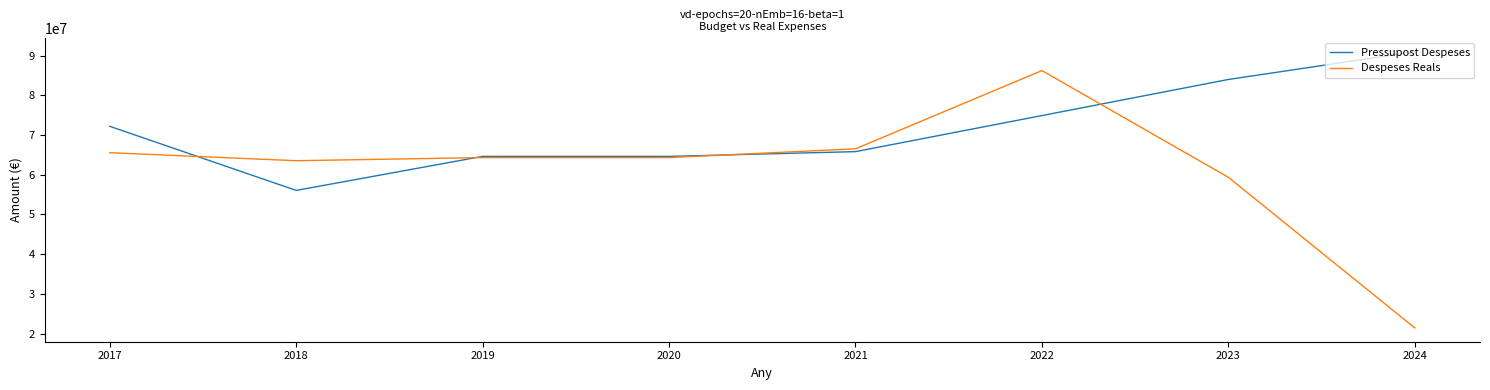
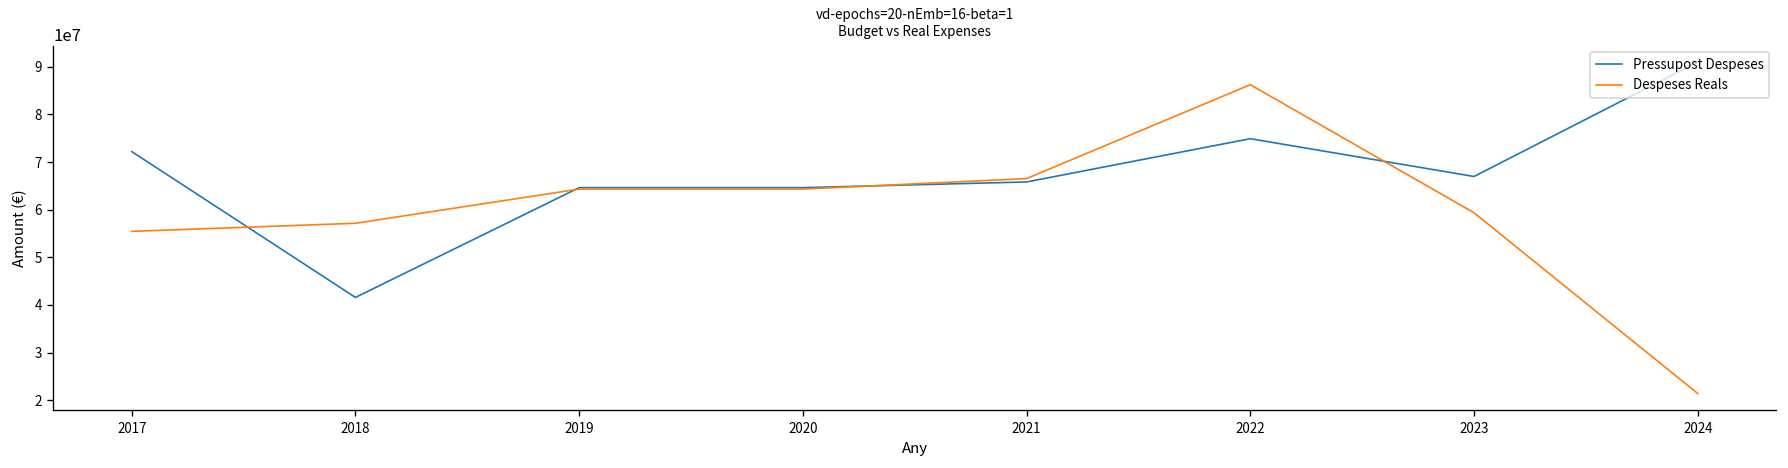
Despeses Reals, 2017: 66000000 -> 55000000
Pressupost Despeses, 2018: 56000000 -> 42000000
Despeses Reals, 2018: 64000000 -> 57000000
Pressupost Despeses, 2023: 84000000 -> 67000000
